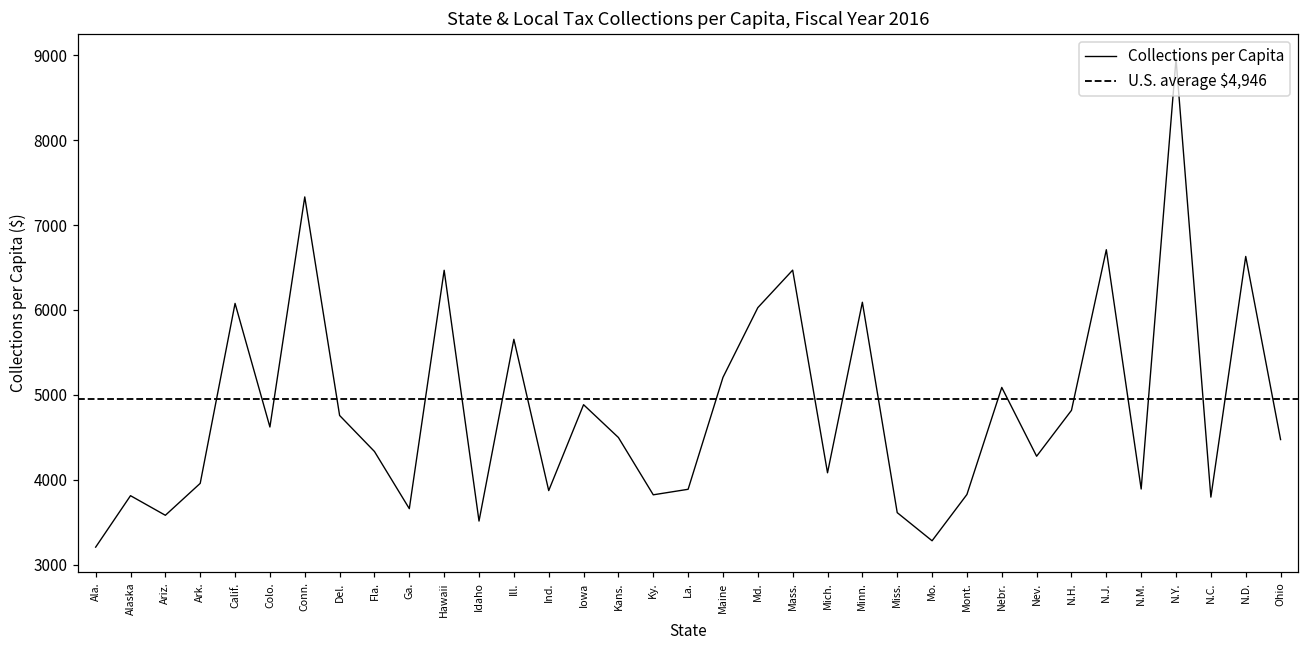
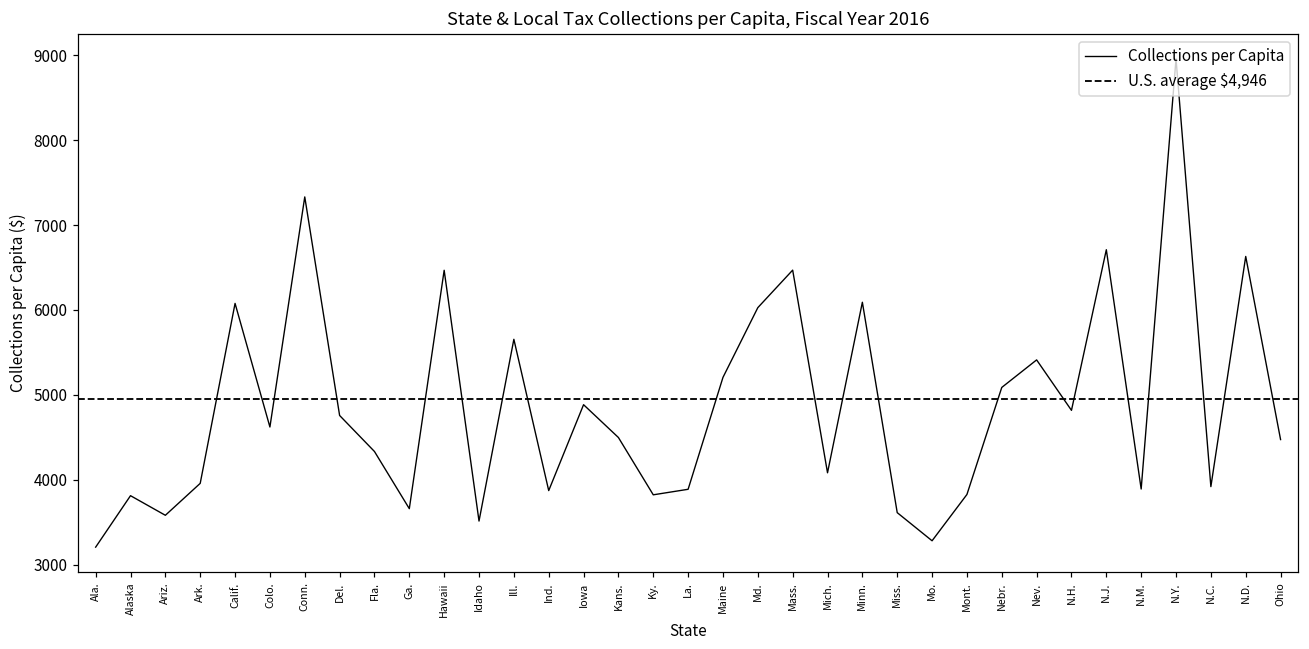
Nev.: 4300 -> 5400
N.C.: 3800 -> 3900
